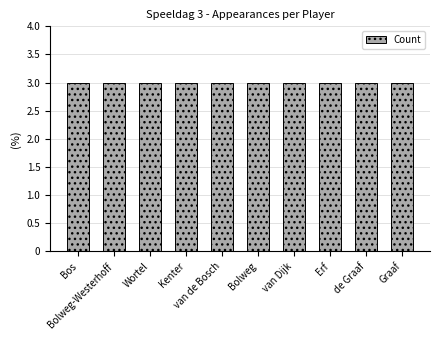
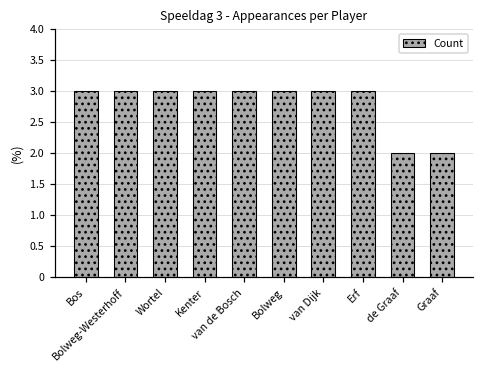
de Graaf: 3 -> 2
Graaf: 3 -> 2
